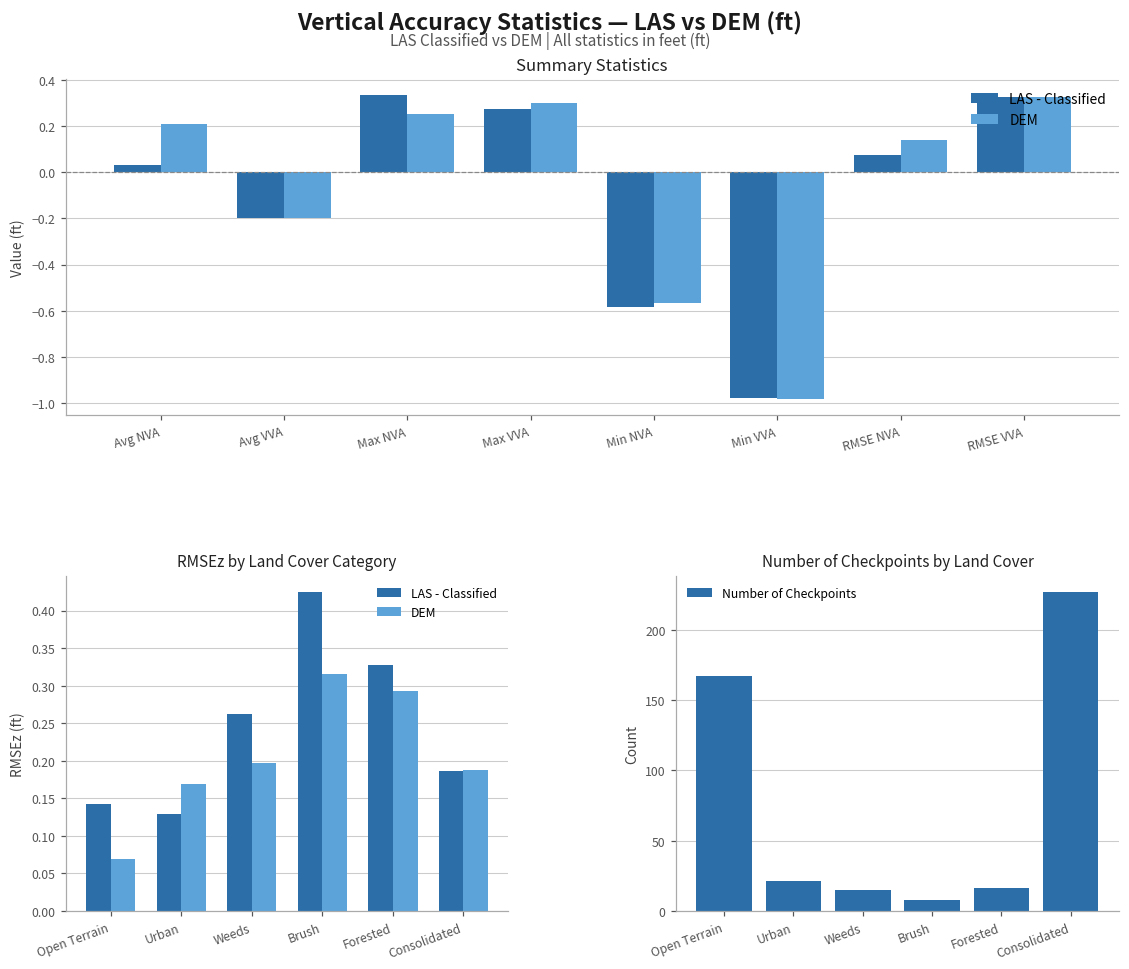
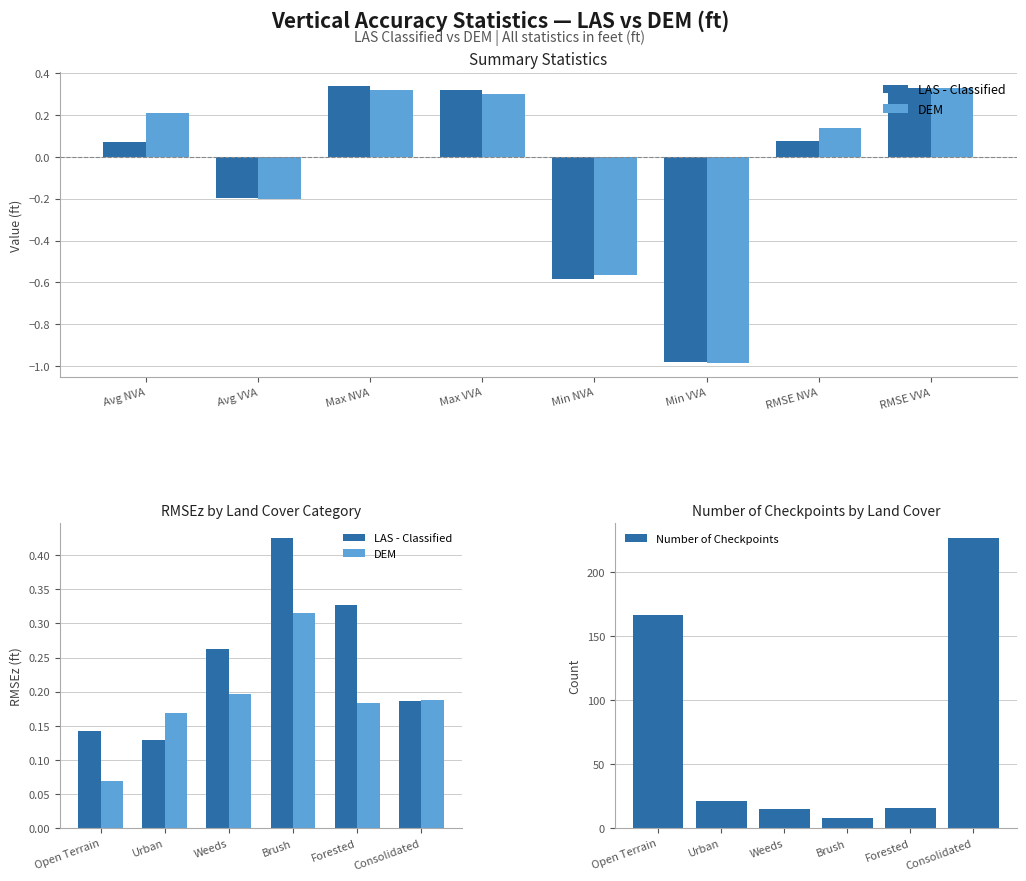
Summary Statistics, LAS - Classified, Avg NVA: 0.03 -> 0.07
Summary Statistics, DEM, Max NVA: 0.25 -> 0.32
Summary Statistics, LAS - Classified, Max VVA: 0.28 -> 0.32
RMSEz by Land Cover Category, DEM, Forested: 0.29 -> 0.18
